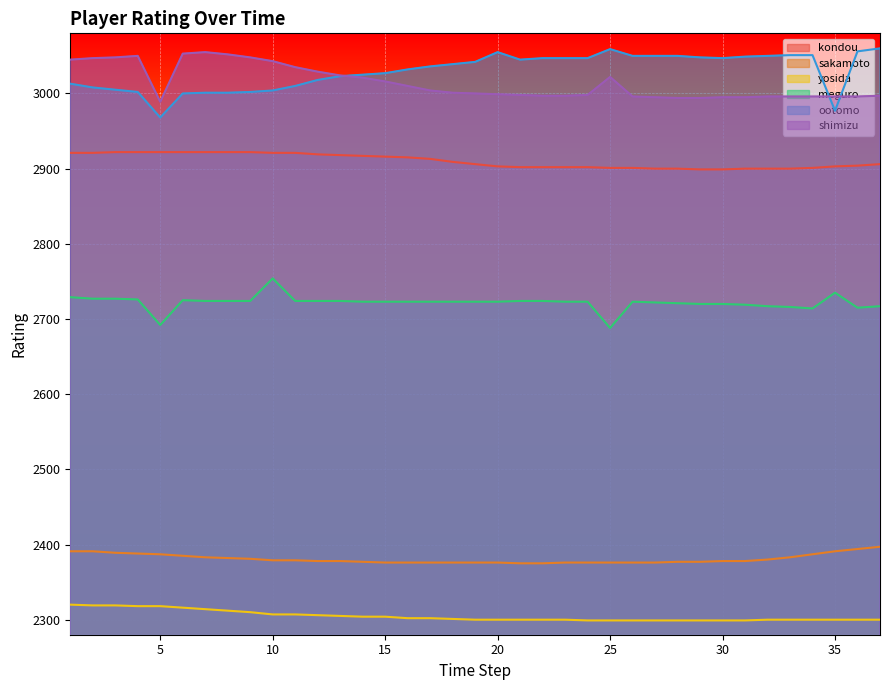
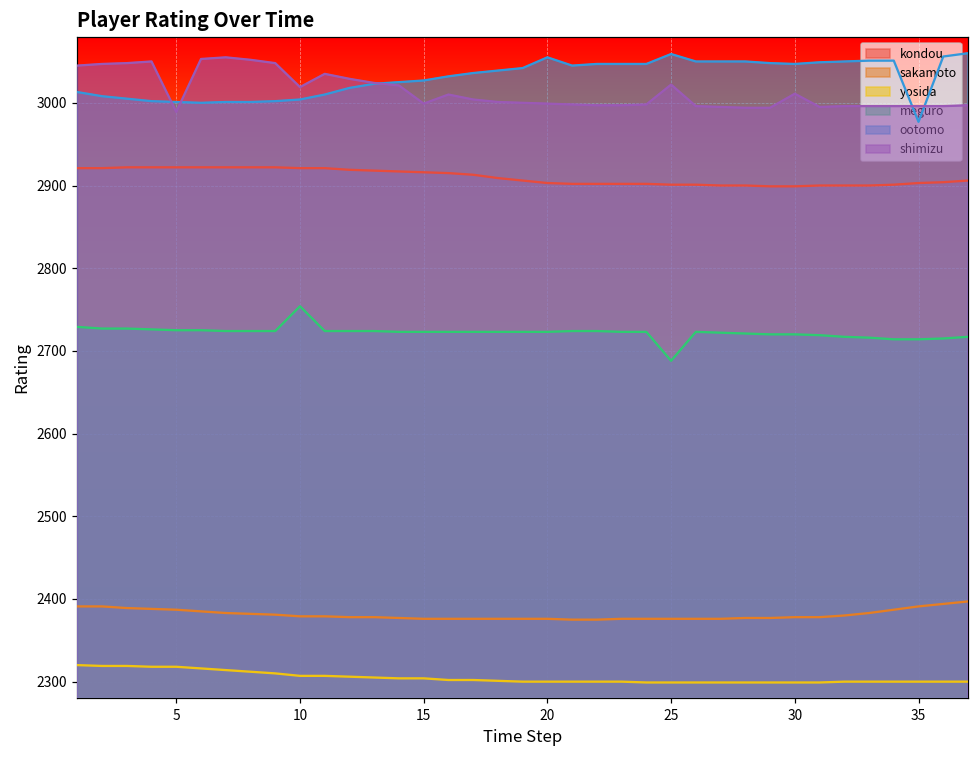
meguro, 5: 2690 -> 2730
ootomo, 5: 2970 -> 3000
shimizu, 10: 3040 -> 3020
shimizu, 15: 3020 -> 3000
shimizu, 30: 3000 -> 3010
meguro, 35: 2740 -> 2710
